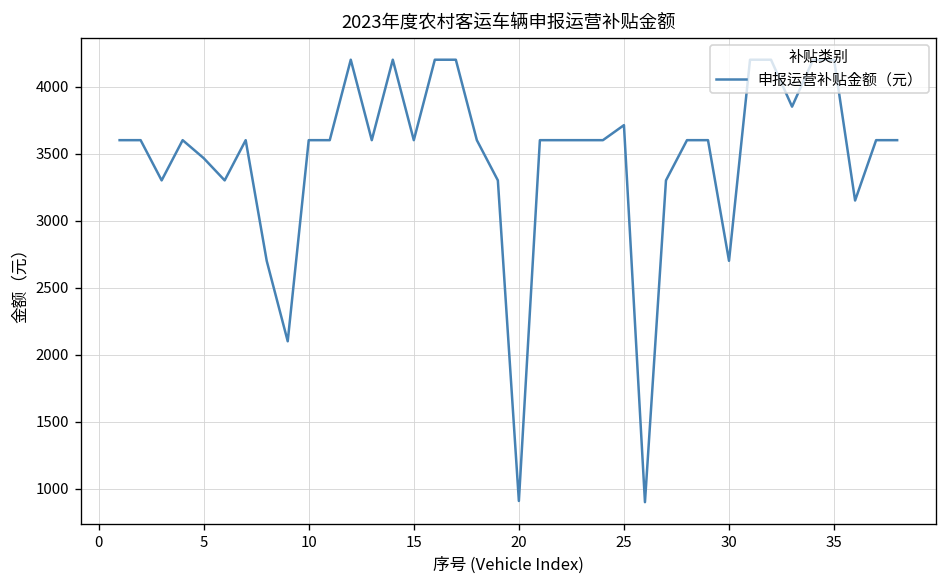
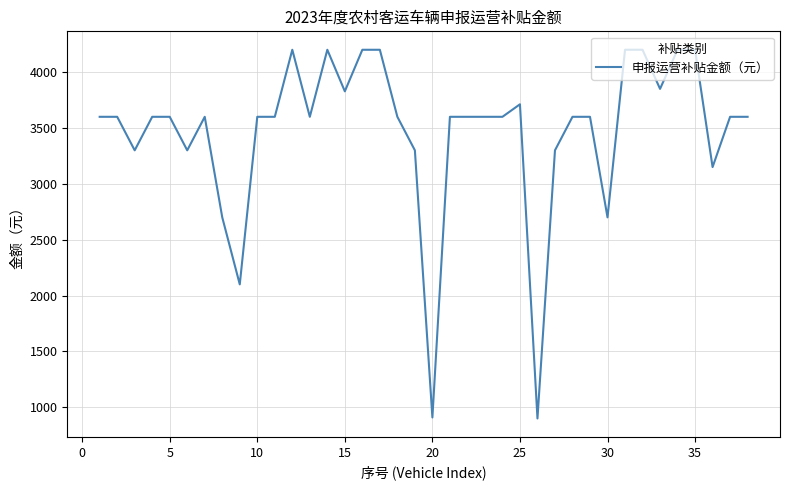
5: 3470 -> 3600
15: 3600 -> 3830
